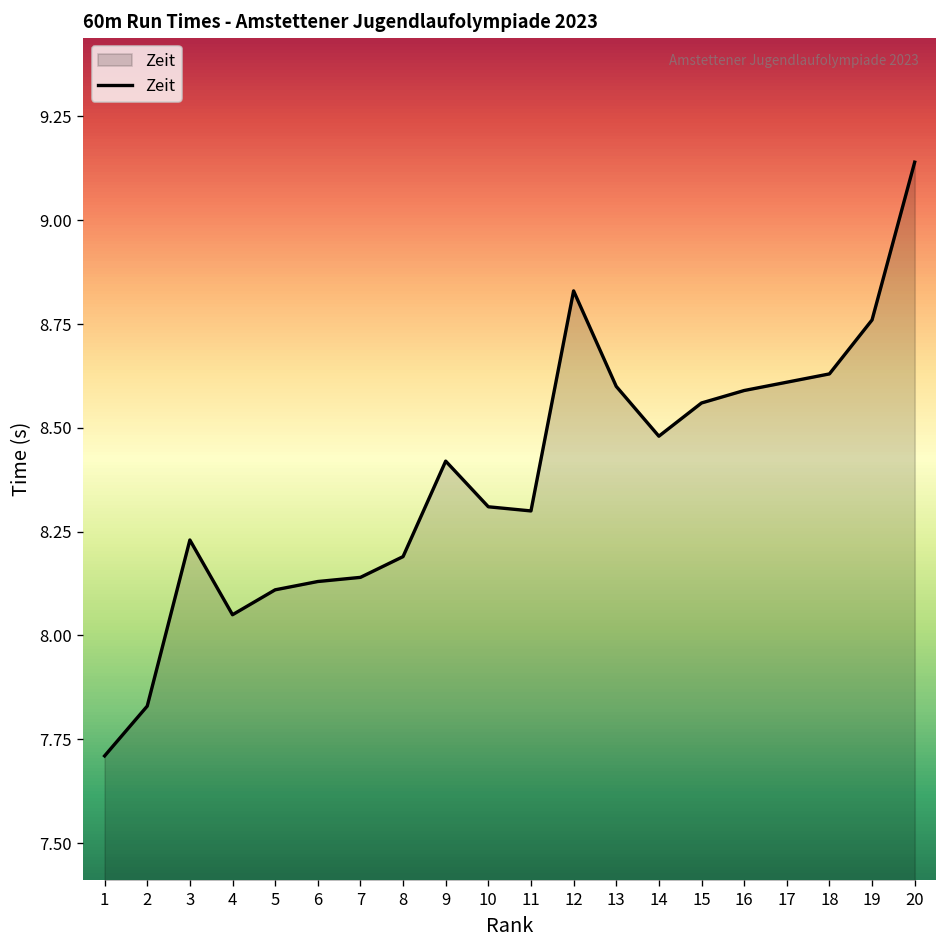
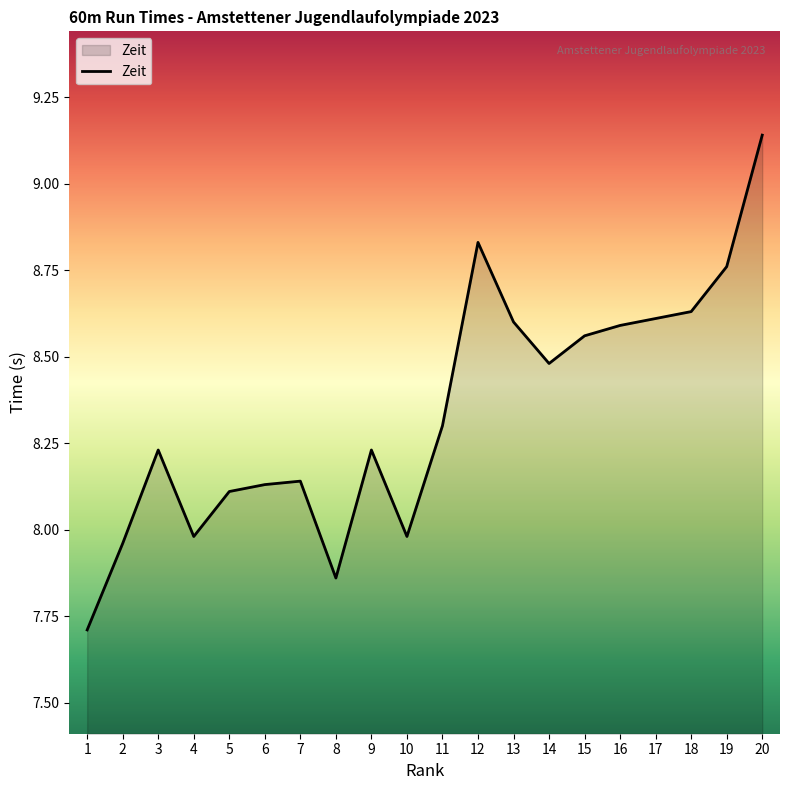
2: 7.83 -> 7.96
4: 8.05 -> 7.98
8: 8.19 -> 7.86
9: 8.42 -> 8.23
10: 8.31 -> 7.98
